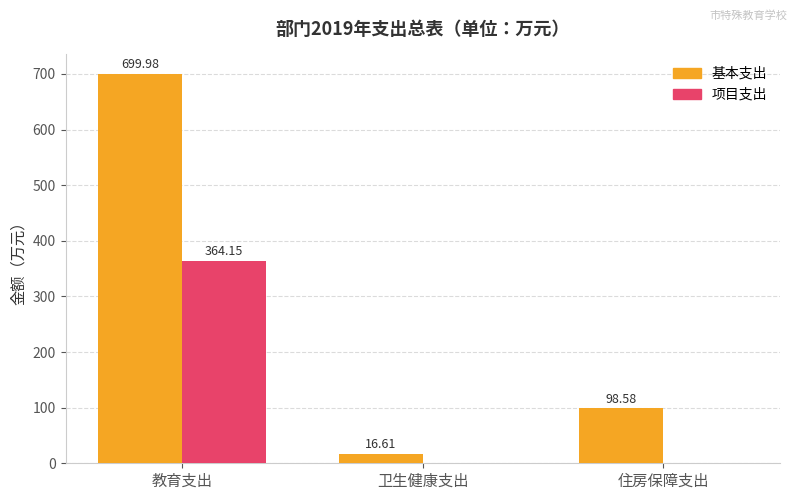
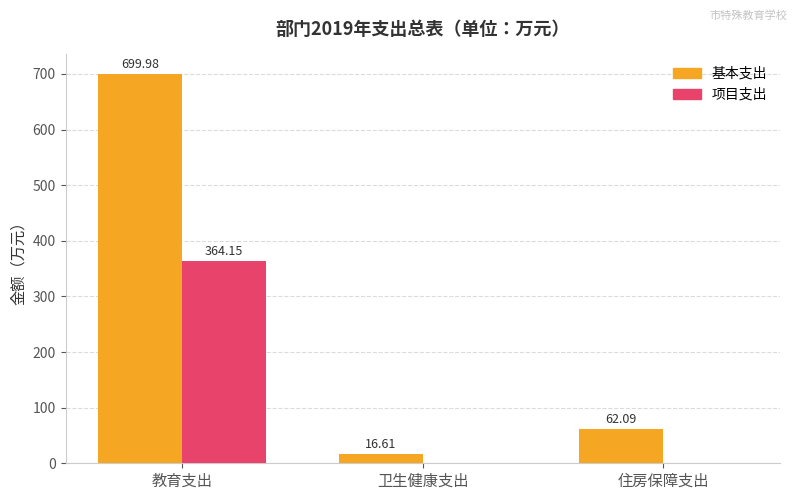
基本支出, 住房保障支出: 98.58 -> 62.09
